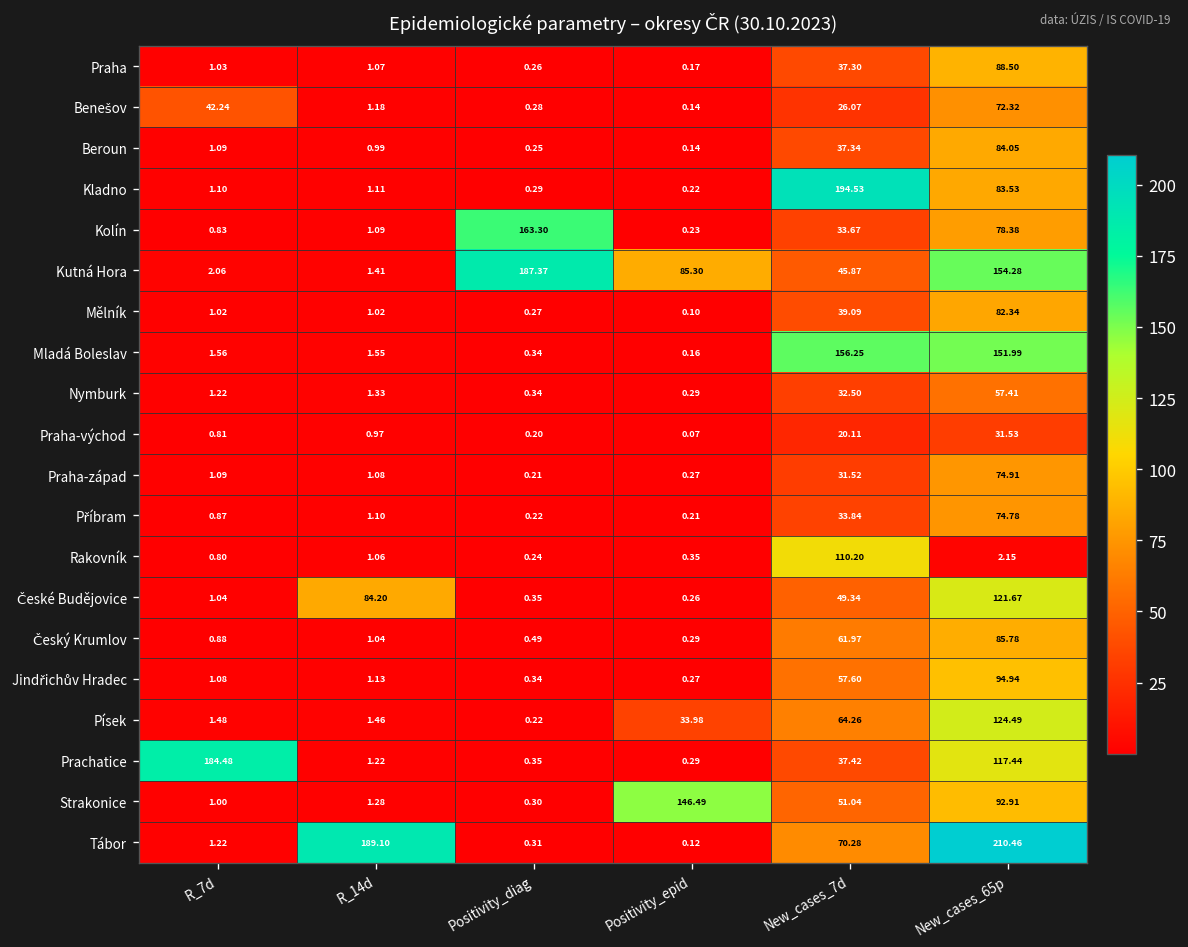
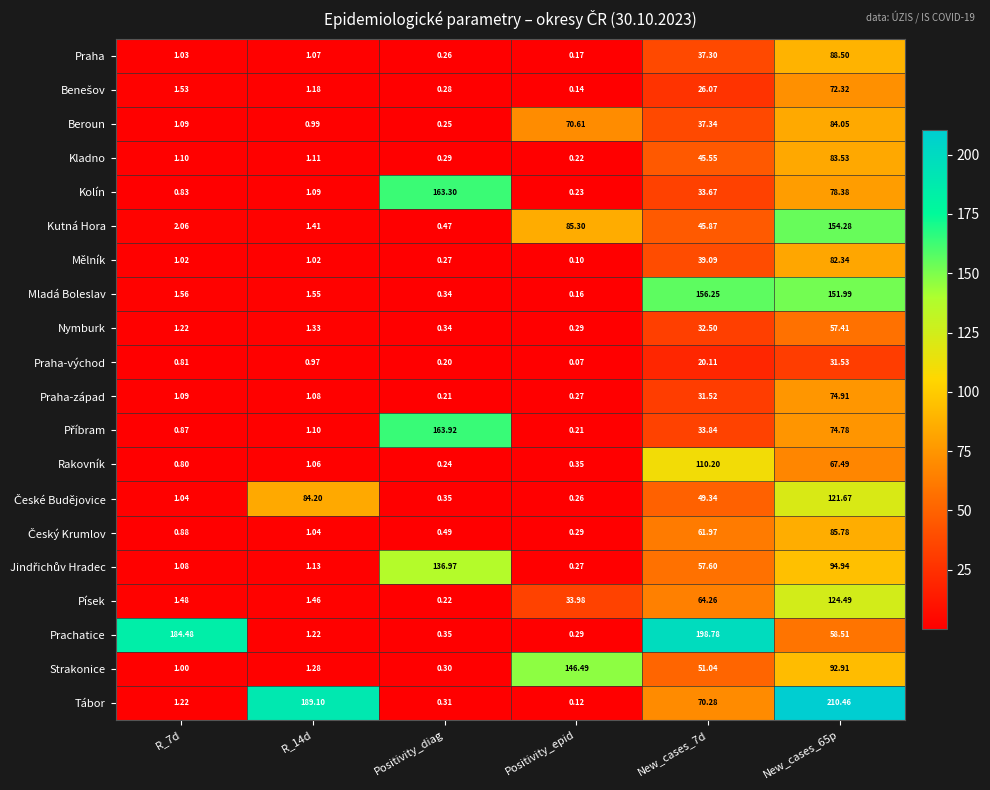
Benešov, R_7d: 42.24 -> 1.53
Beroun, Positivity_epid: 0.14 -> 70.61
Kladno, New_cases_7d: 194.53 -> 45.55
Kutná Hora, Positivity_diag: 187.37 -> 0.47
Příbram, Positivity_diag: 0.22 -> 163.92
Rakovník, New_cases_65p: 2.15 -> 67.49
Jindřichův Hradec, Positivity_diag: 0.34 -> 136.97
Prachatice, New_cases_7d: 37.42 -> 198.78
Prachatice, New_cases_65p: 117.44 -> 58.51
